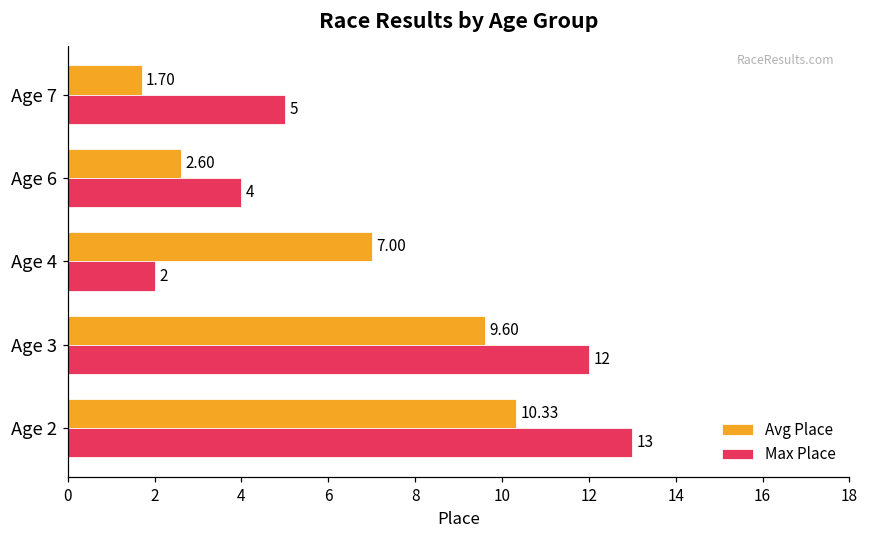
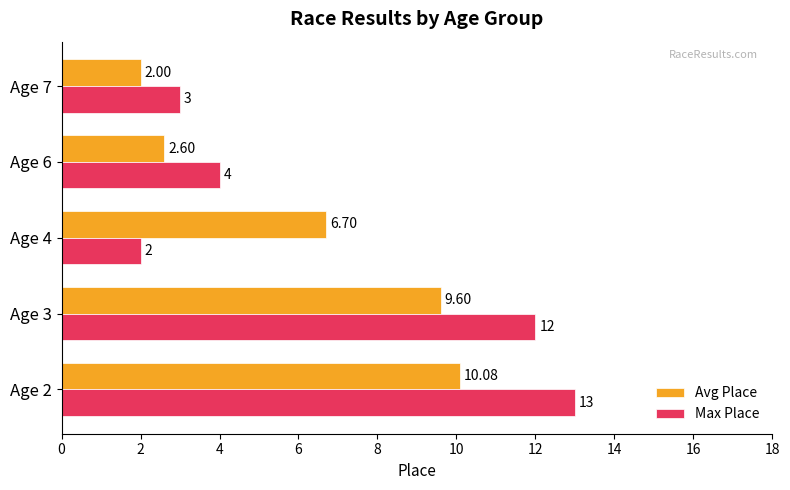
Avg Place, Age 7: 1.70 -> 2.00
Max Place, Age 7: 5 -> 3
Avg Place, Age 4: 7.00 -> 6.70
Avg Place, Age 2: 10.33 -> 10.08
